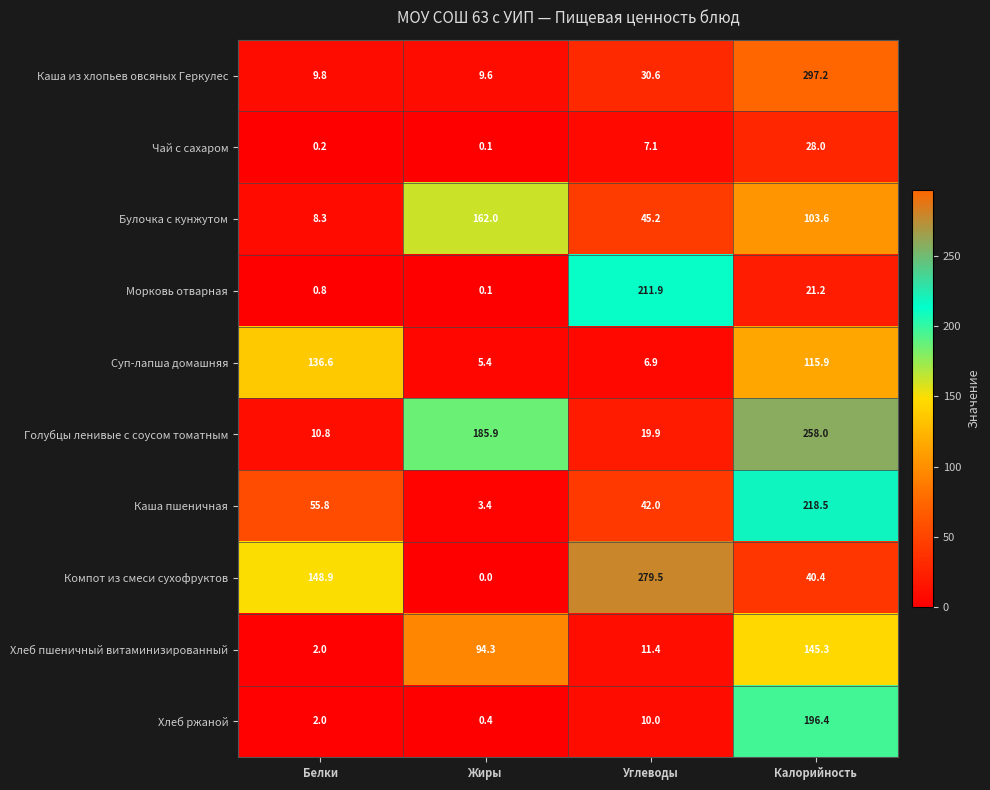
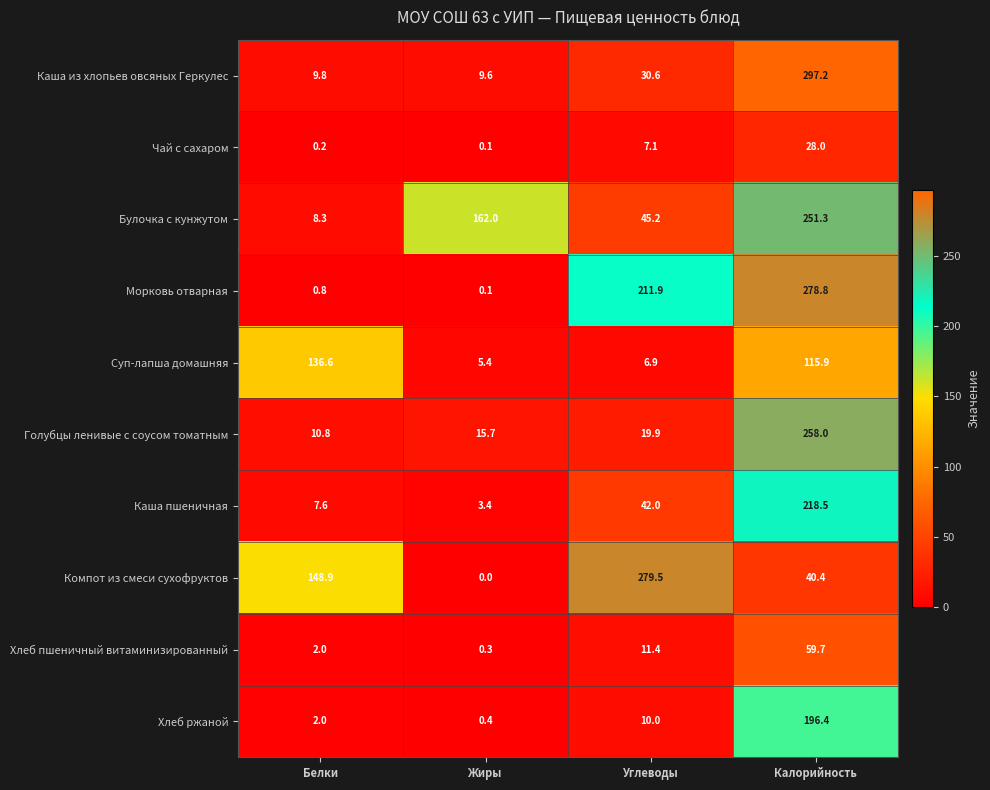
Булочка с кунжутом, Калорийность: 103.6 -> 251.3
Морковь отварная, Калорийность: 21.2 -> 278.8
Голубцы ленивые с соусом томатным, Жиры: 185.9 -> 15.7
Каша пшеничная, Белки: 55.8 -> 7.6
Хлеб пшеничный витаминизированный, Жиры: 94.3 -> 0.3
Хлеб пшеничный витаминизированный, Калорийность: 145.3 -> 59.7
